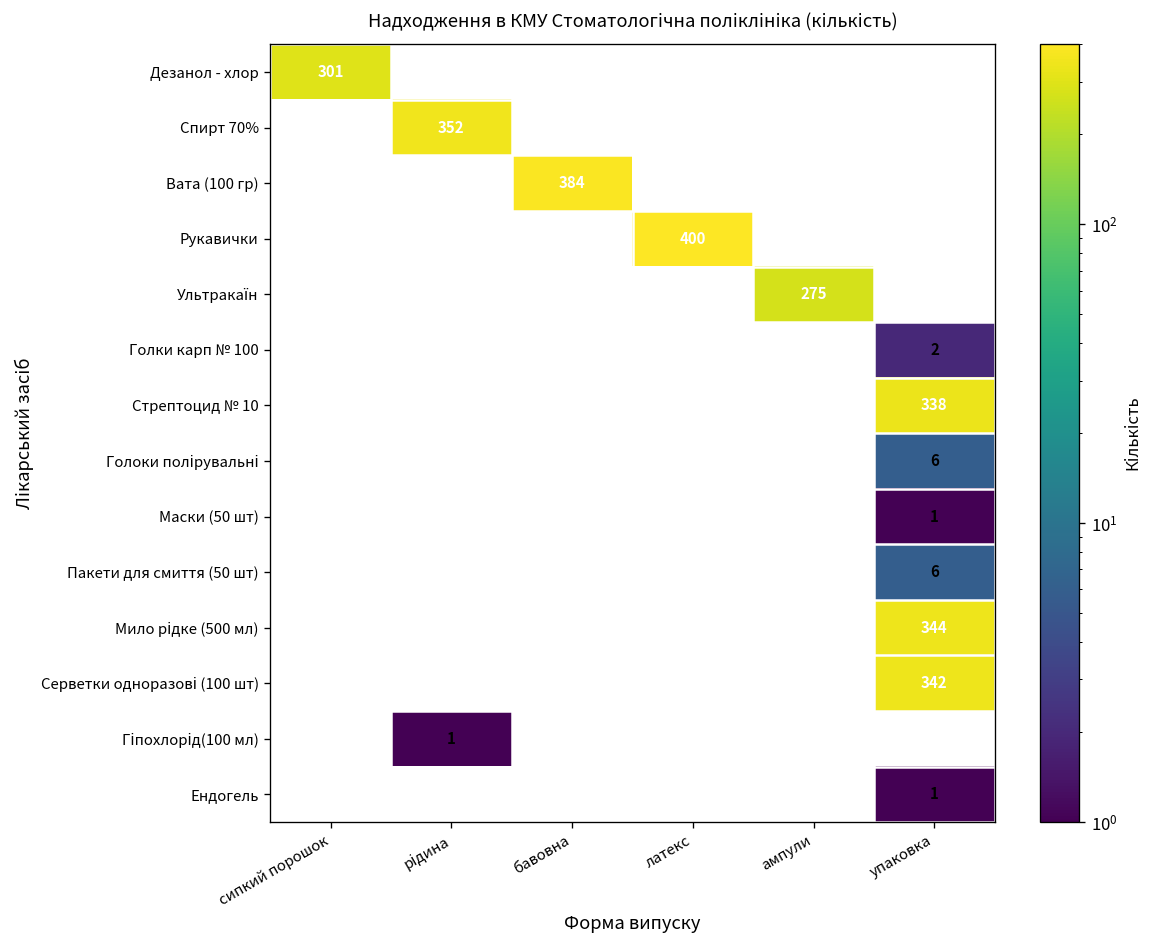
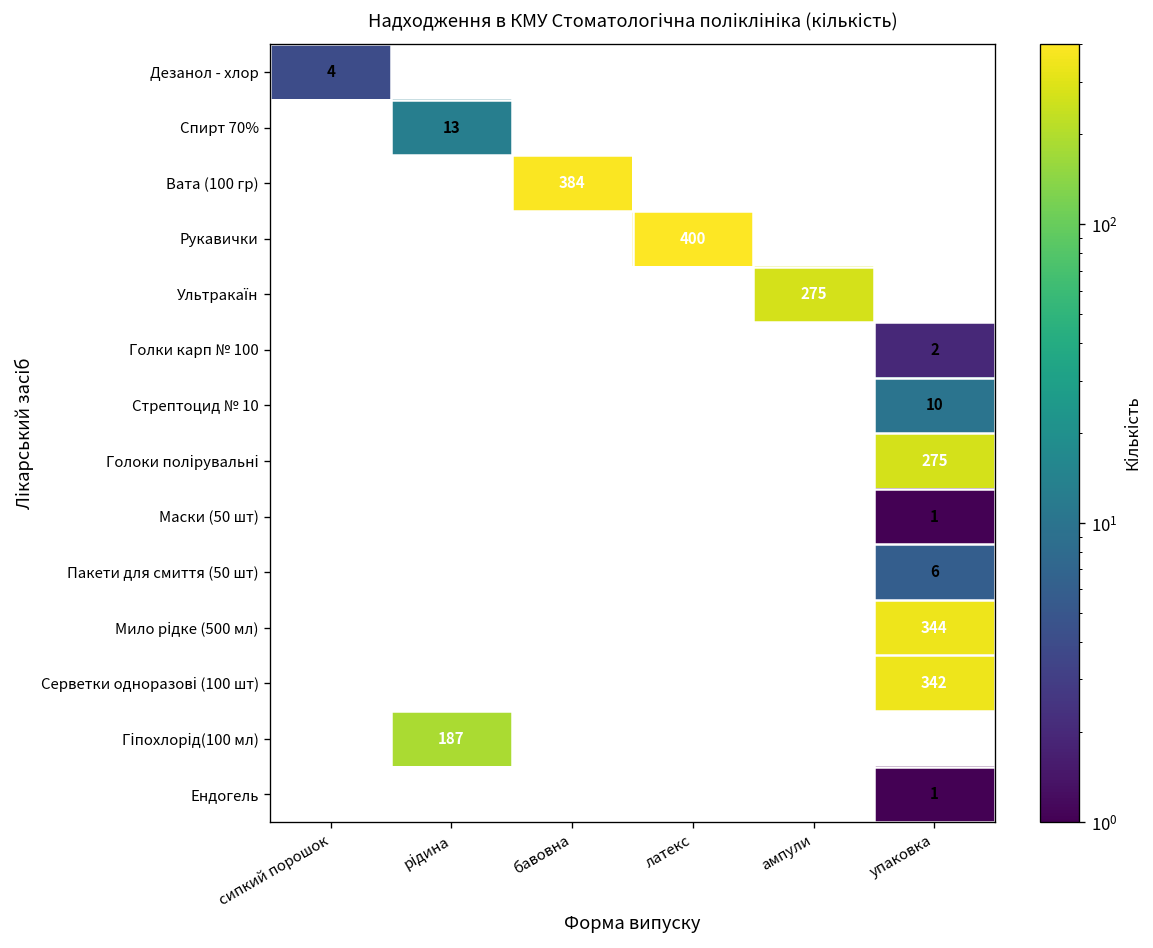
Дезанол - хлор, сипкий порошок: 301 -> 4
Спирт 70%, рідина: 352 -> 13
Стрептоцид № 10, упаковка: 338 -> 10
Голоки полірувальні, упаковка: 6 -> 275
Гіпохлорід(100 мл), рідина: 1 -> 187
